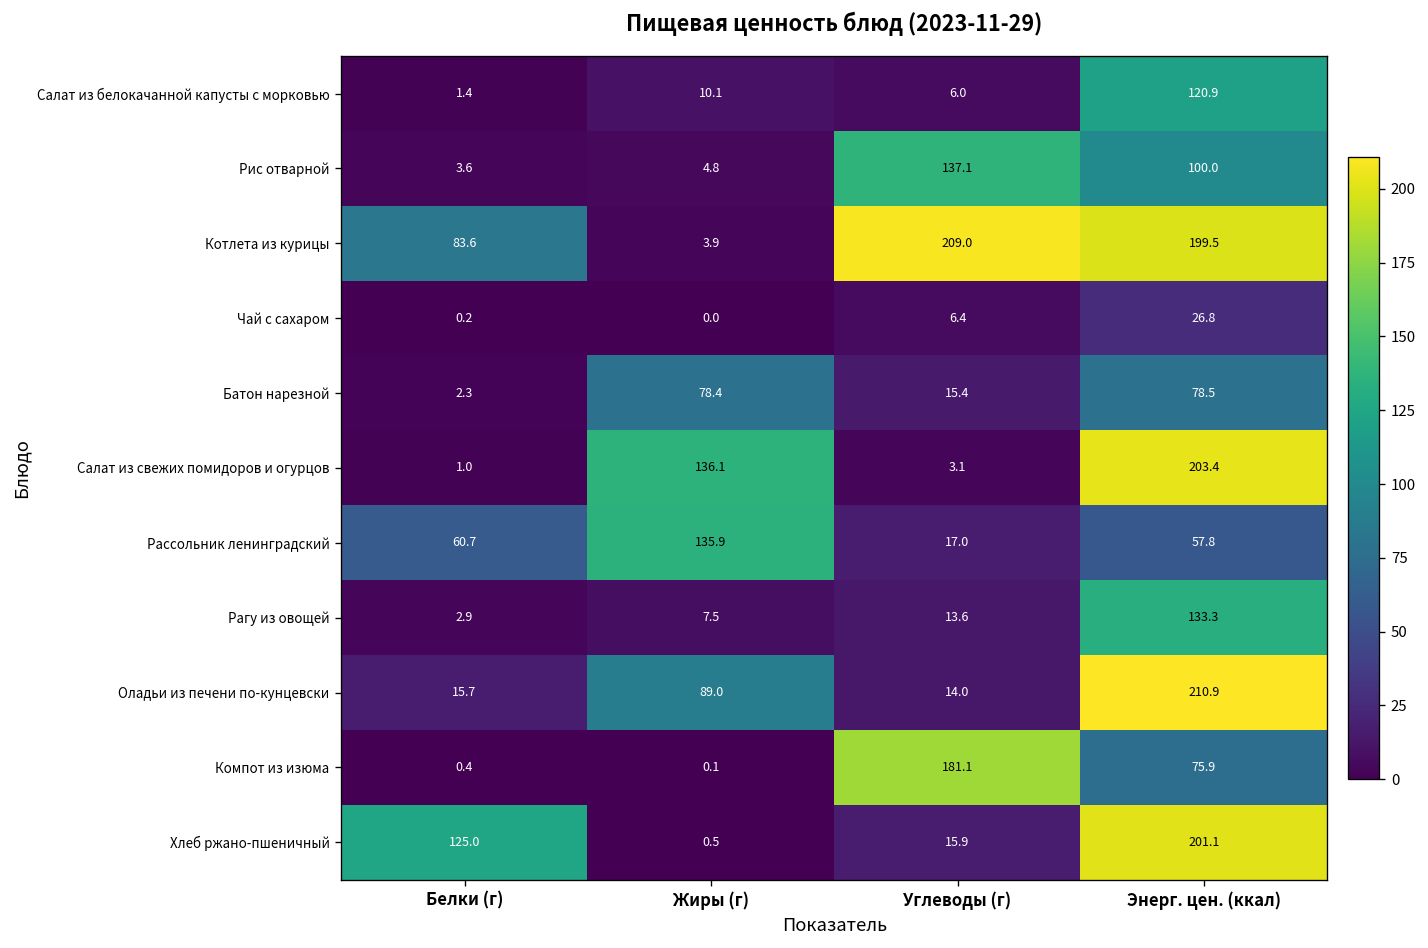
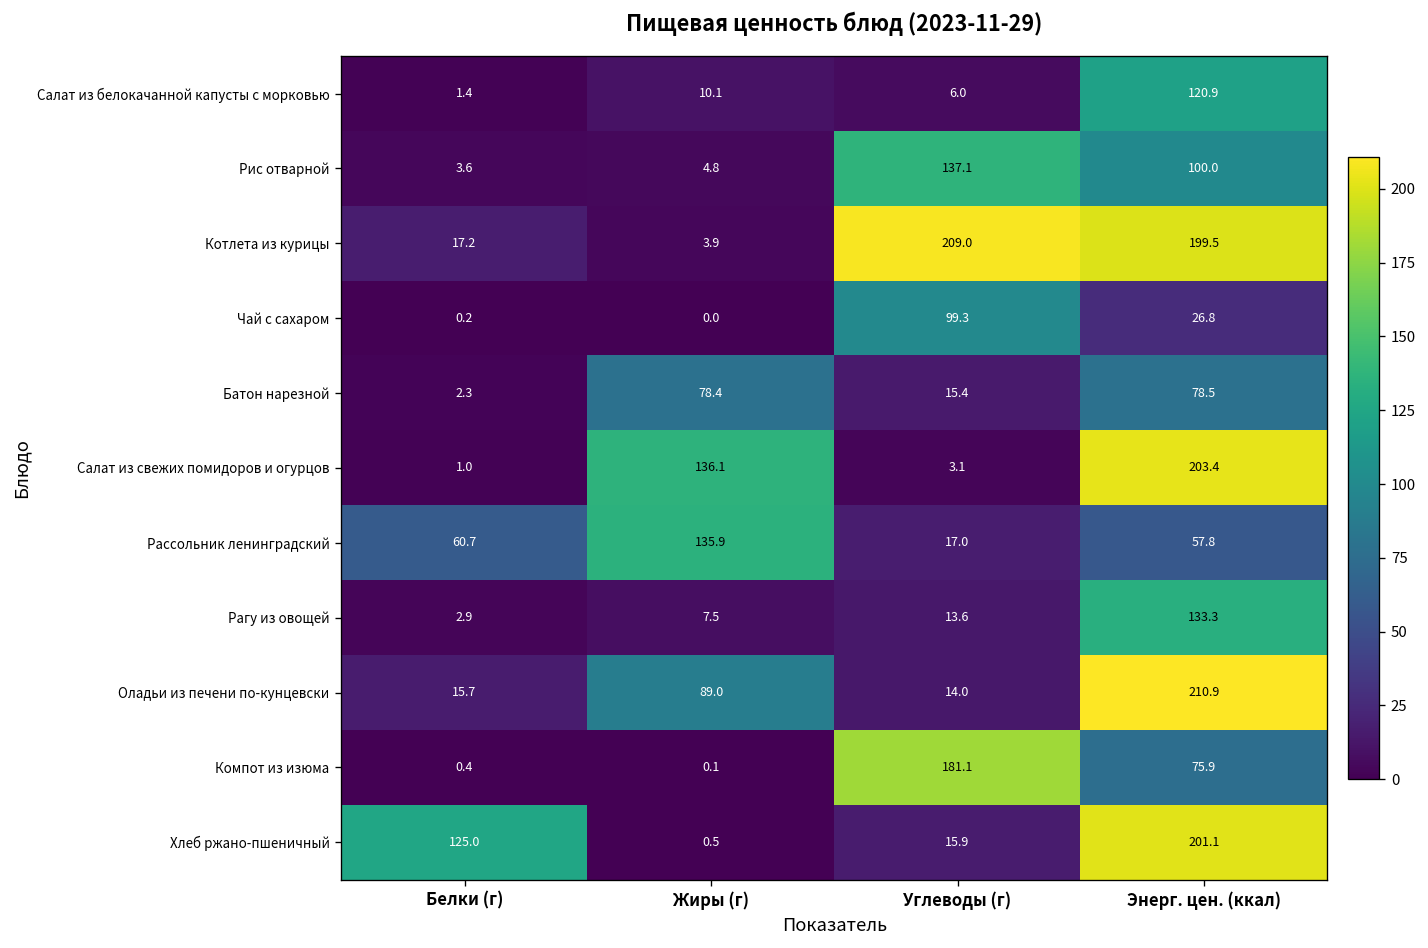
Котлета из курицы, Белки (г): 83.6 -> 17.2
Чай с сахаром, Углеводы (г): 6.4 -> 99.3
